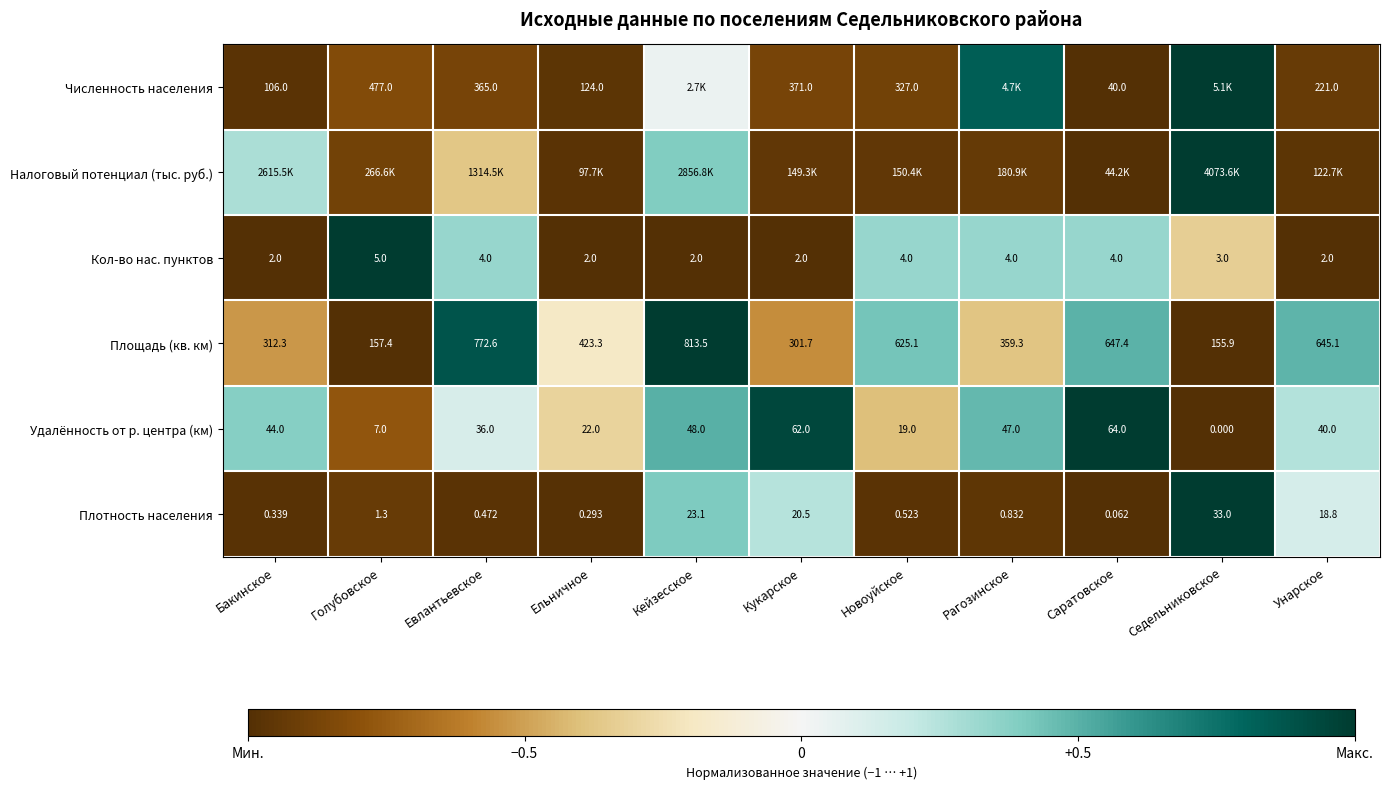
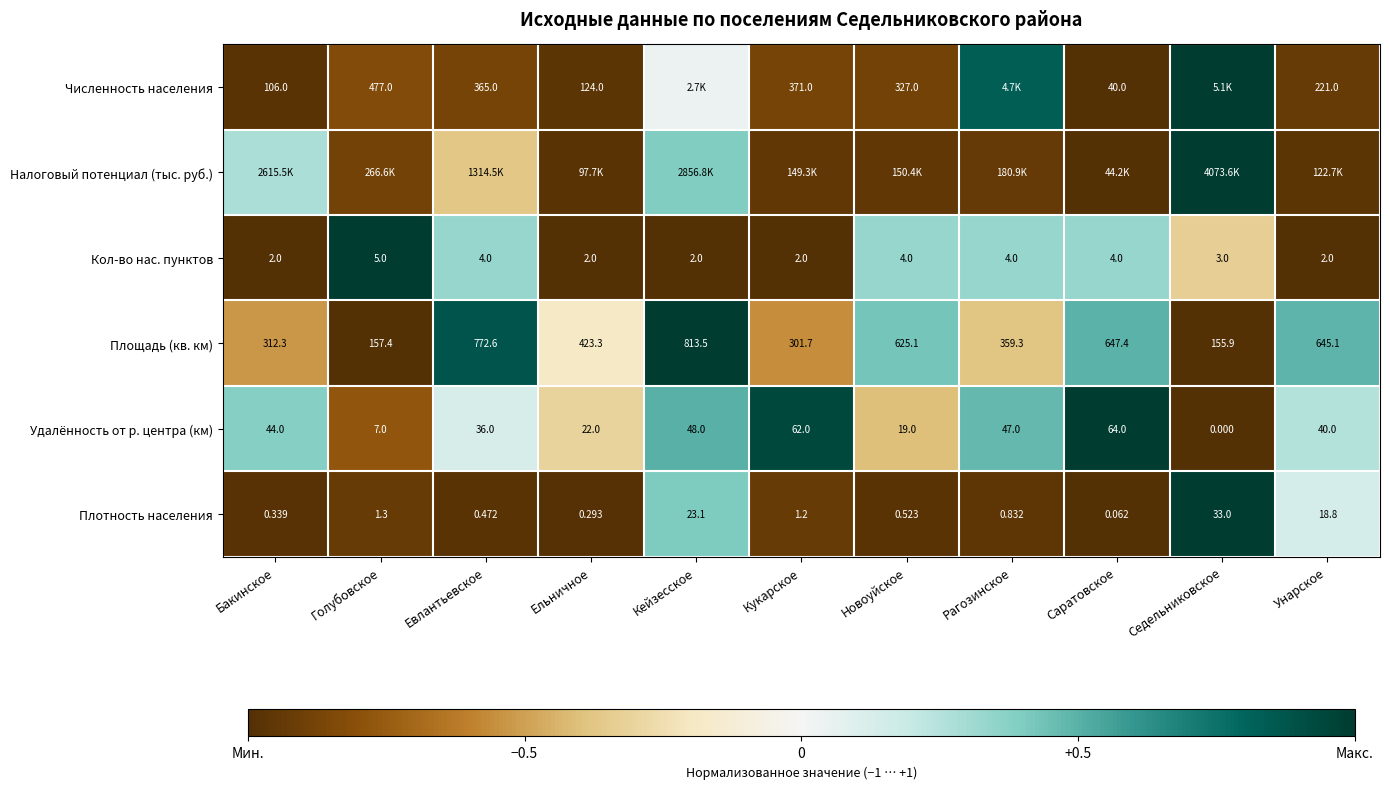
Плотность населения, Кукарское: 20.5 -> 1.2
